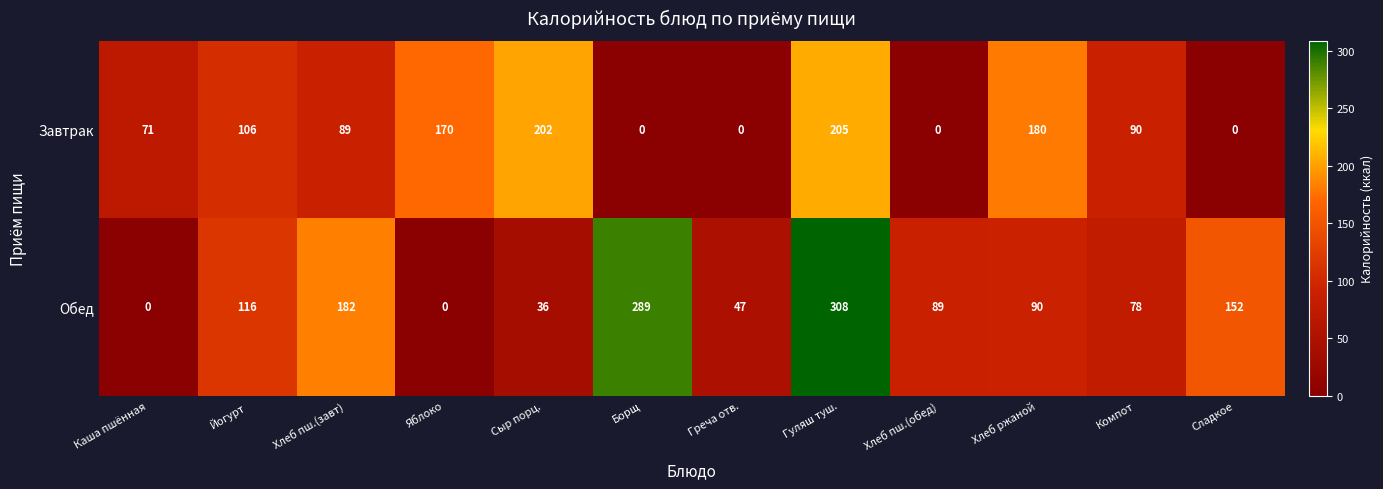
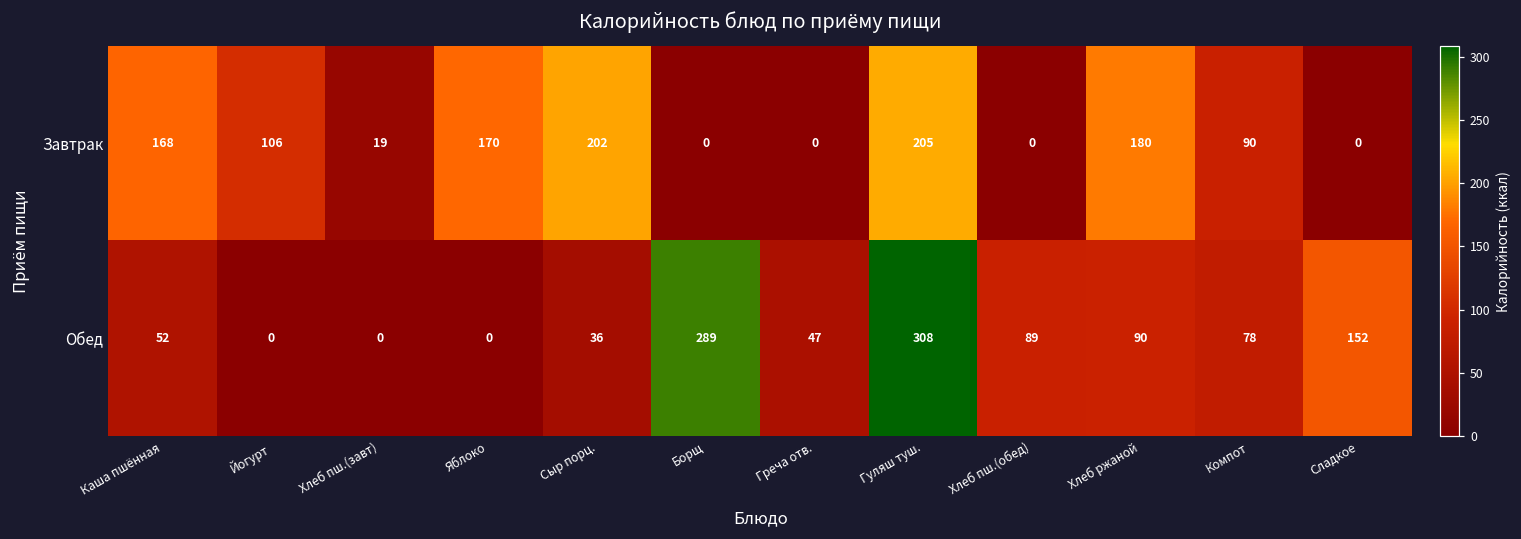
Завтрак, Каша пшённая: 71 -> 168
Завтрак, Хлеб пш.(завт): 89 -> 19
Обед, Каша пшённая: 0 -> 52
Обед, Йогурт: 116 -> 0
Обед, Хлеб пш.(завт): 182 -> 0
